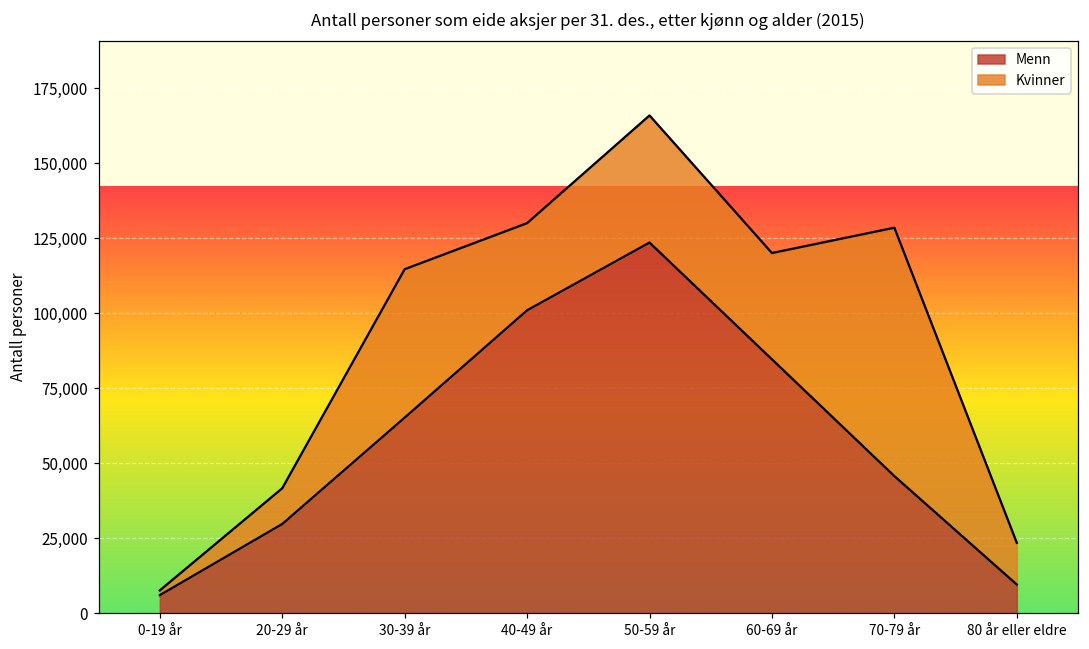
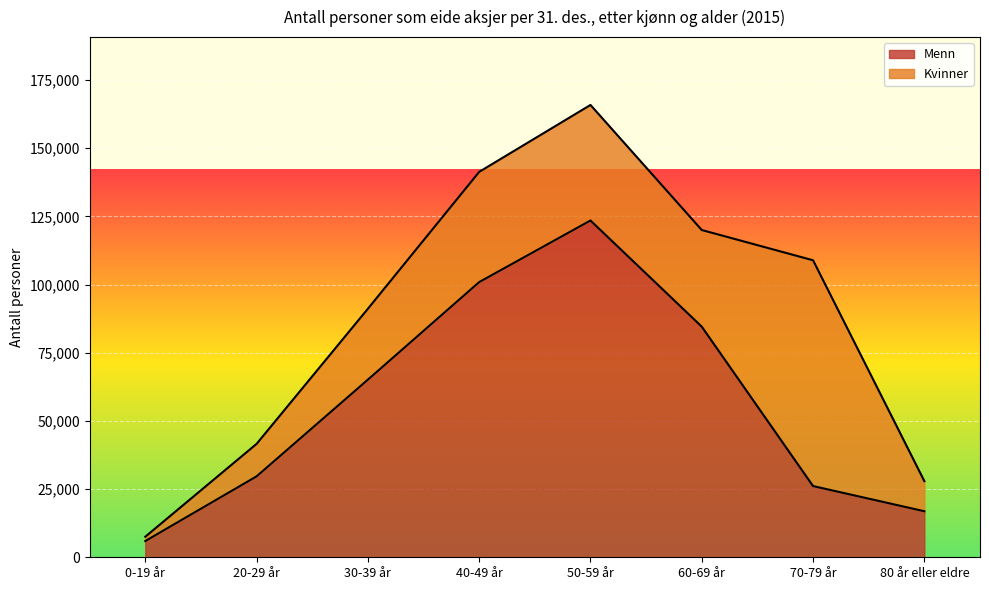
Kvinner, 30-39 år: 49,000 -> 26,000
Kvinner, 40-49 år: 29,000 -> 40,000
Menn, 70-79 år: 46,000 -> 26,000
Menn, 80 år eller eldre: 9,000 -> 17,000
Kvinner, 80 år eller eldre: 14,000 -> 11,000
